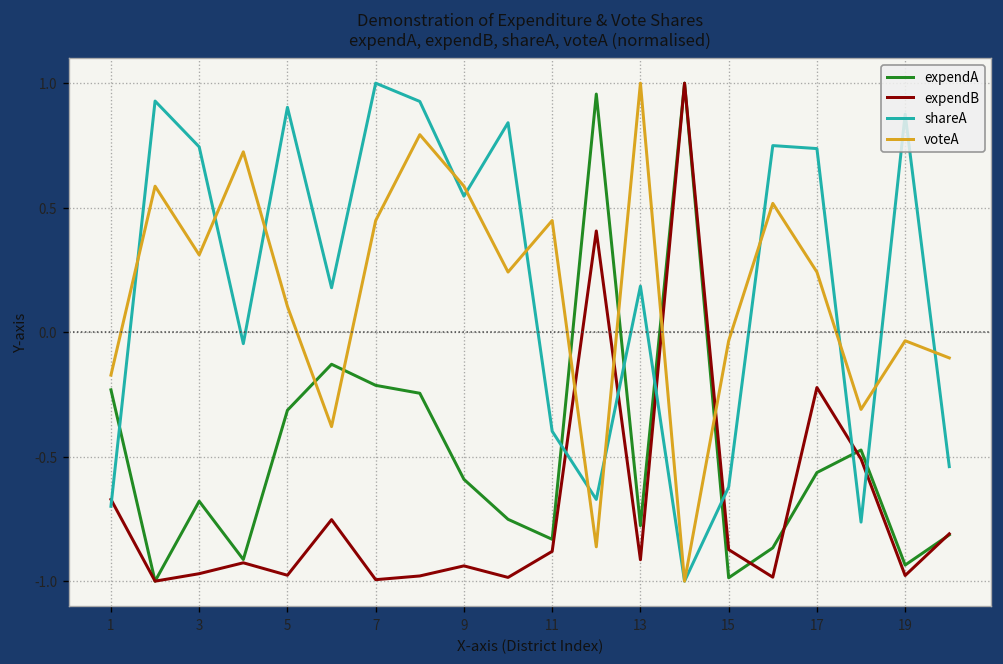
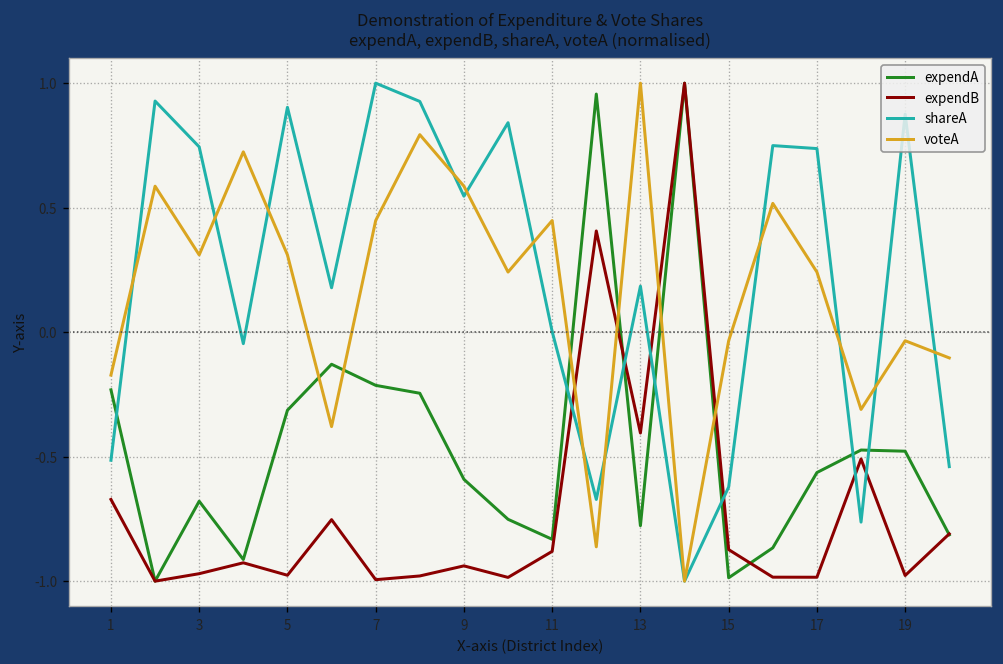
shareA, 1: -0.70 -> -0.51
voteA, 5: 0.10 -> 0.31
shareA, 11: -0.40 -> 0.00
expendB, 13: -0.91 -> -0.41
expendB, 17: -0.22 -> -0.98
expendA, 19: -0.94 -> -0.48
